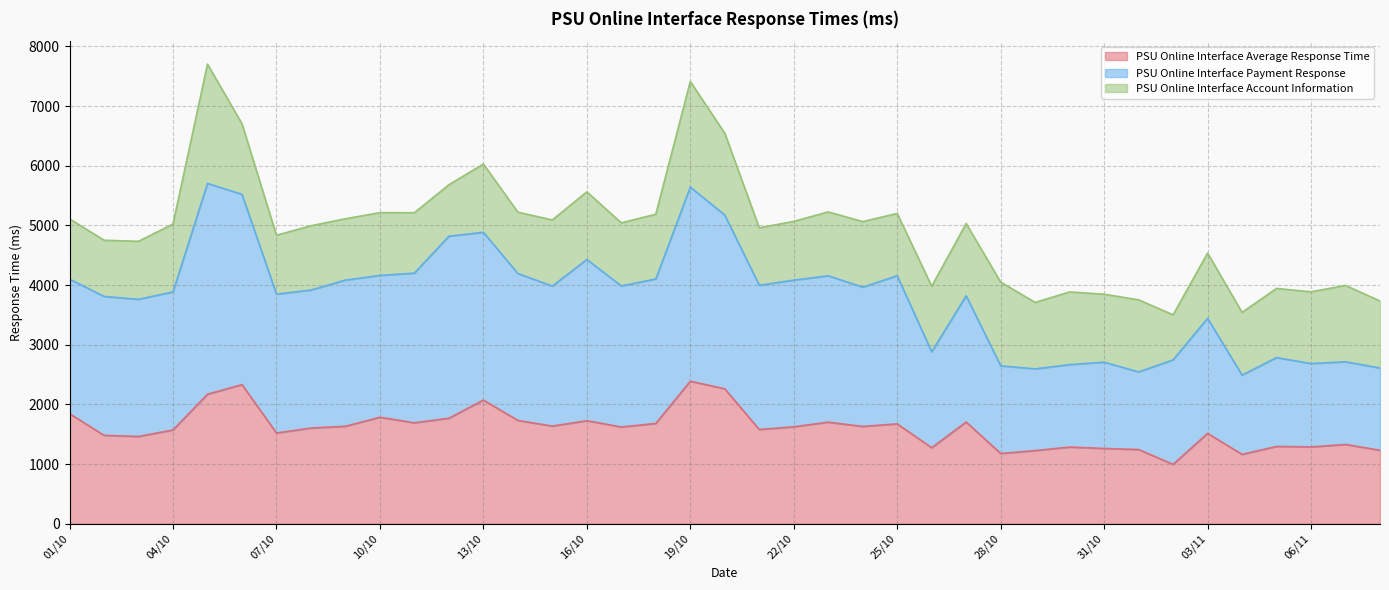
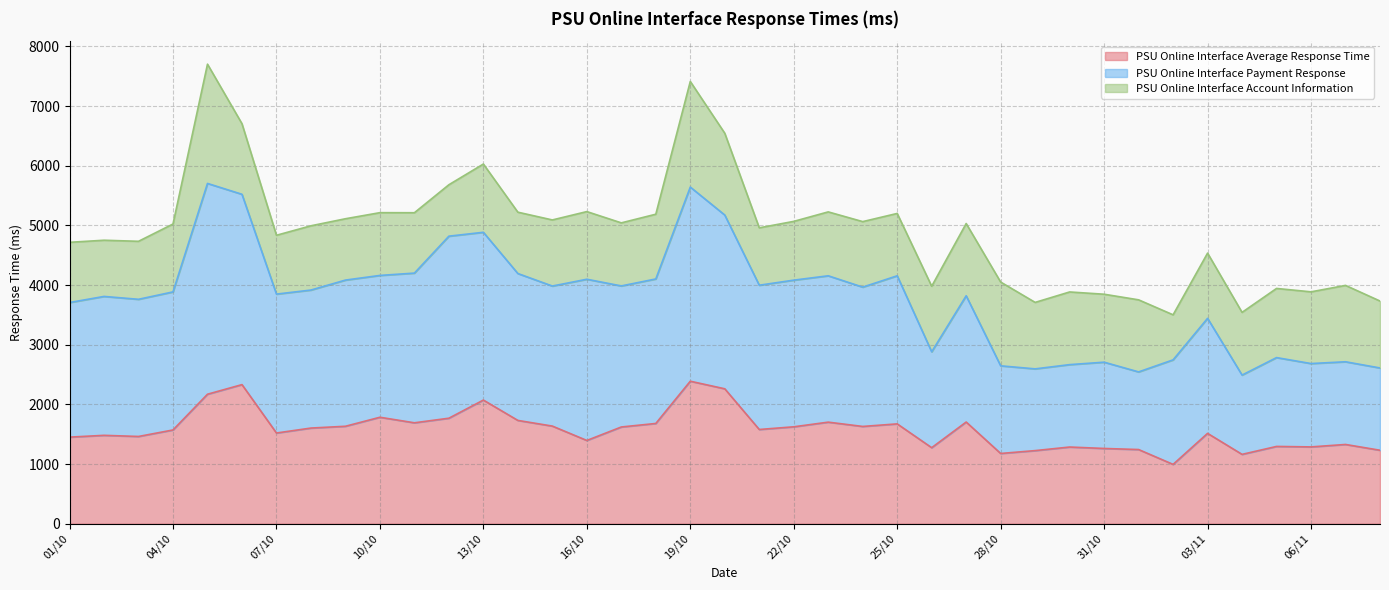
PSU Online Interface Average Response Time, 01/10: 1800 -> 1500
PSU Online Interface Average Response Time, 16/10: 1700 -> 1400
